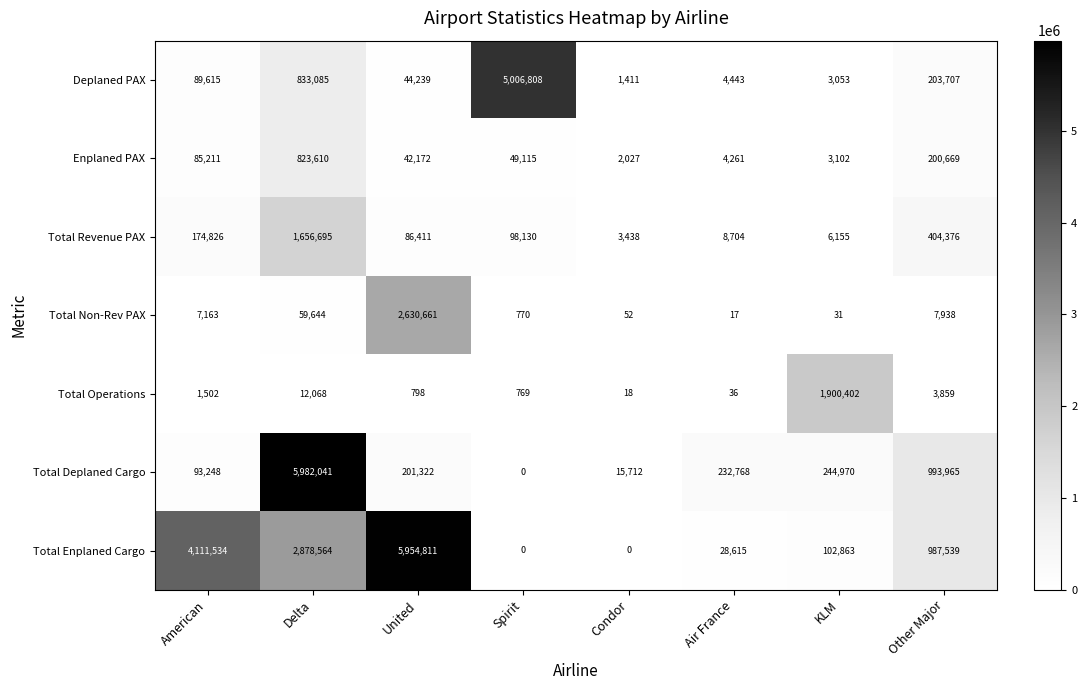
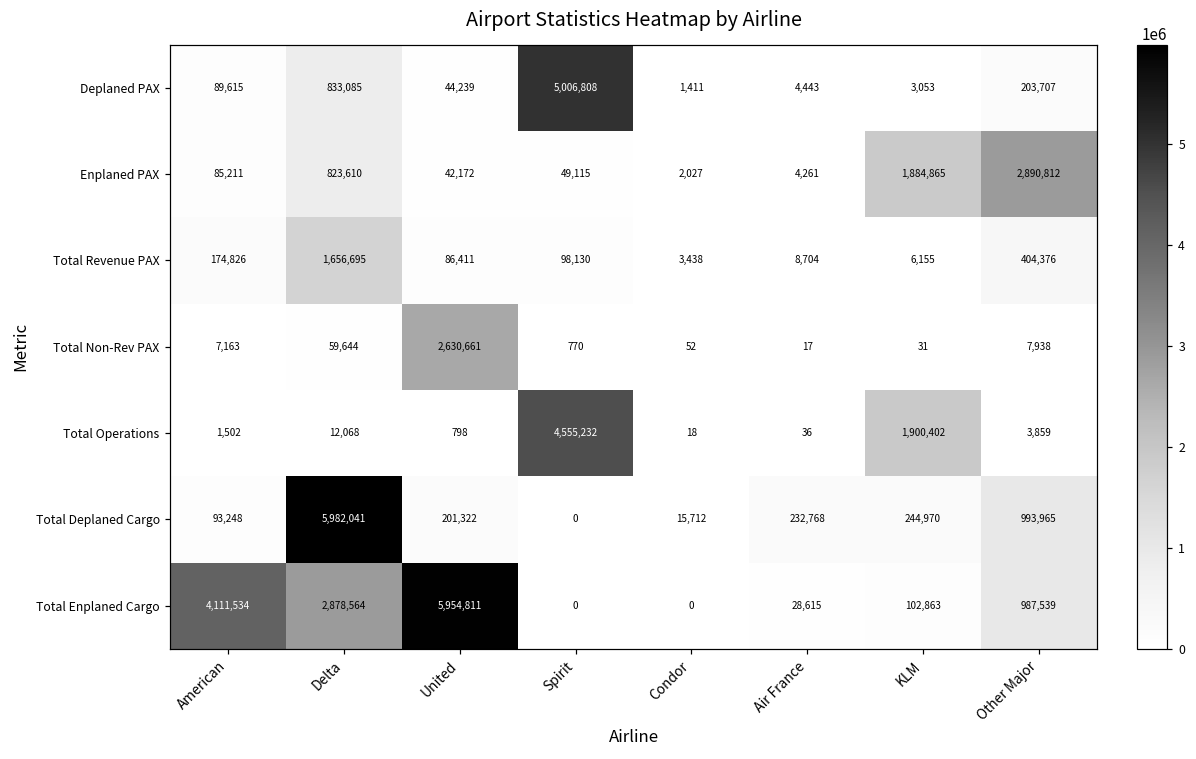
Enplaned PAX, KLM: 3,102 -> 1,884,865
Enplaned PAX, Other Major: 200,669 -> 2,890,812
Total Operations, Spirit: 769 -> 4,555,232
